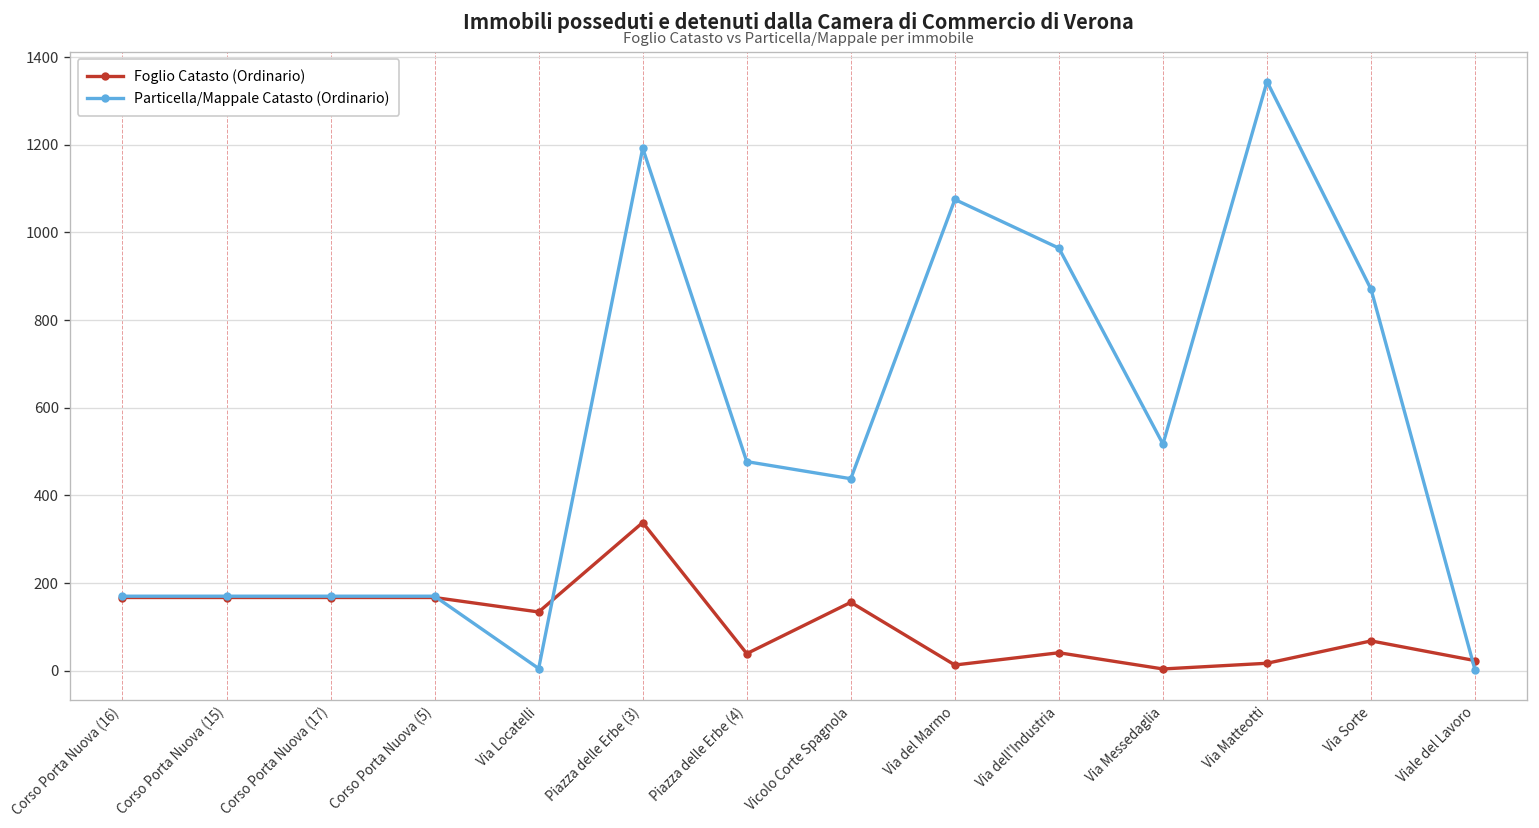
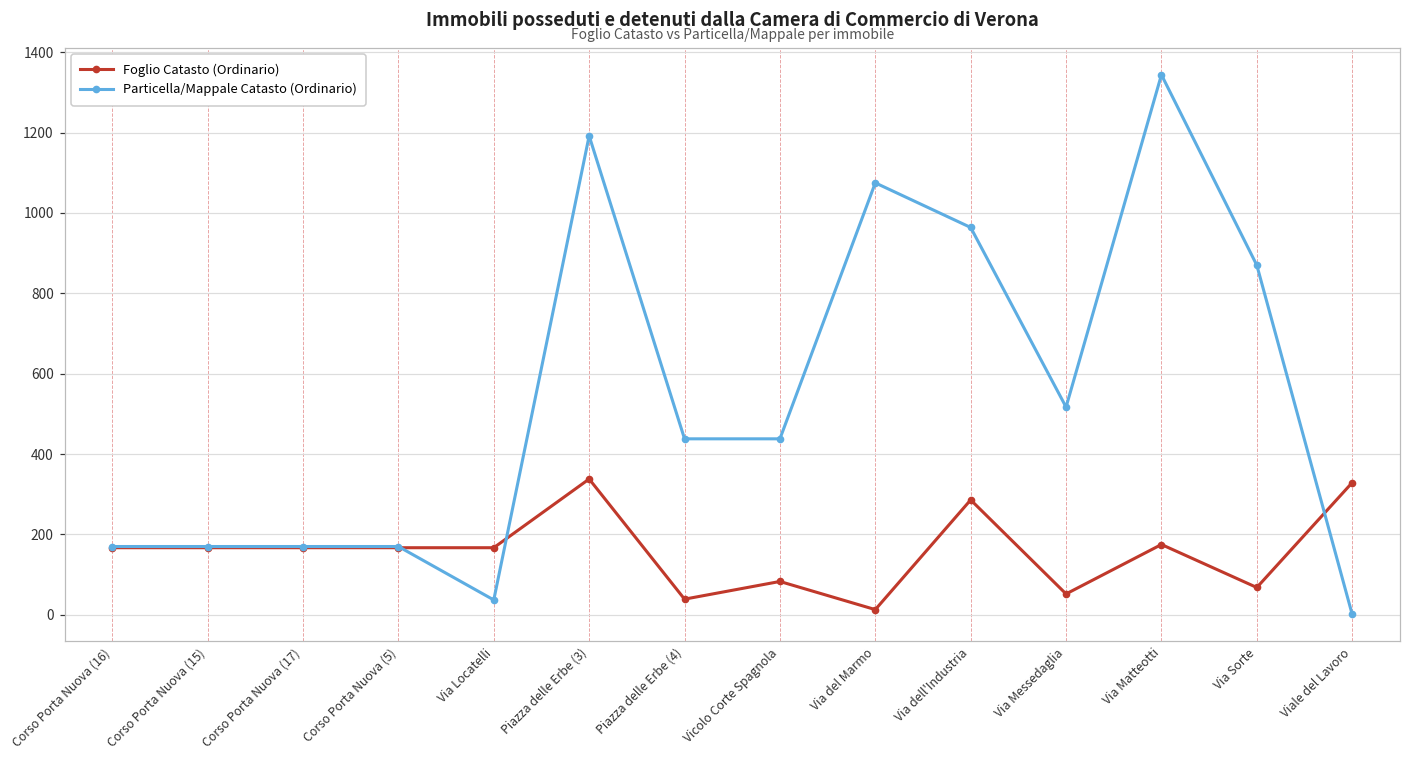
Foglio Catasto (Ordinario), Via Locatelli: 130 -> 170
Particella/Mappale Catasto (Ordinario), Via Locatelli: 10 -> 40
Particella/Mappale Catasto (Ordinario), Piazza delle Erbe (4): 480 -> 440
Foglio Catasto (Ordinario), Vicolo Corte Spagnola: 160 -> 80
Foglio Catasto (Ordinario), Via dell'Industria: 40 -> 290
Foglio Catasto (Ordinario), Via Messedaglia: 0 -> 50
Foglio Catasto (Ordinario), Via Matteotti: 20 -> 180
Foglio Catasto (Ordinario), Viale del Lavoro: 20 -> 330
